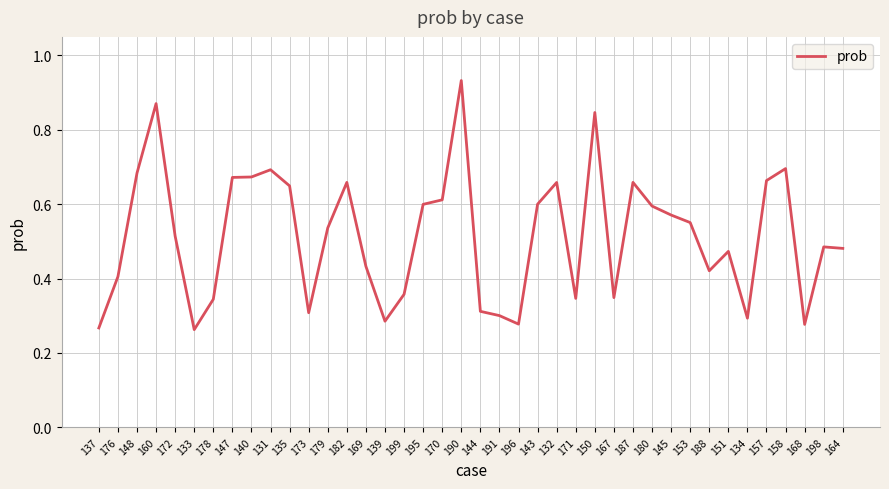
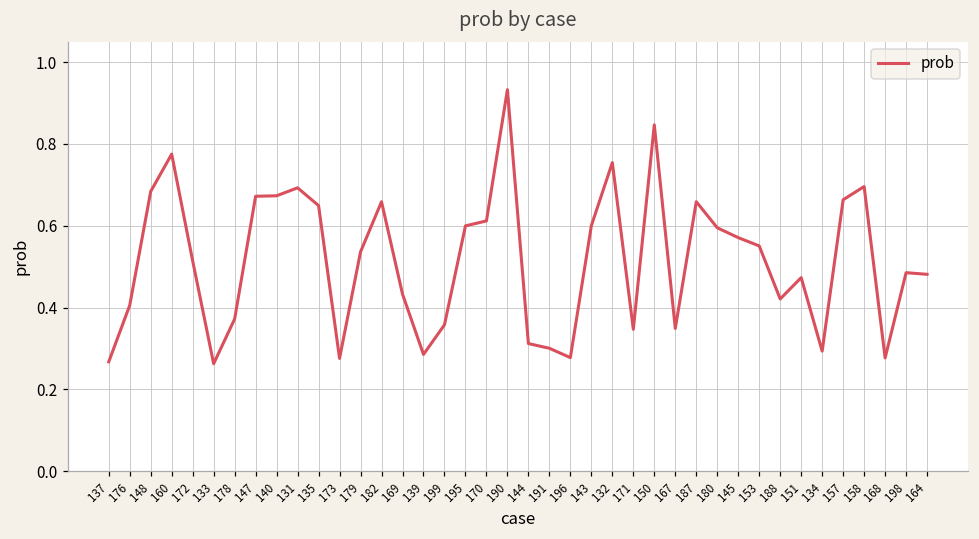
160: 0.87 -> 0.78
178: 0.34 -> 0.37
173: 0.31 -> 0.28
132: 0.66 -> 0.75
